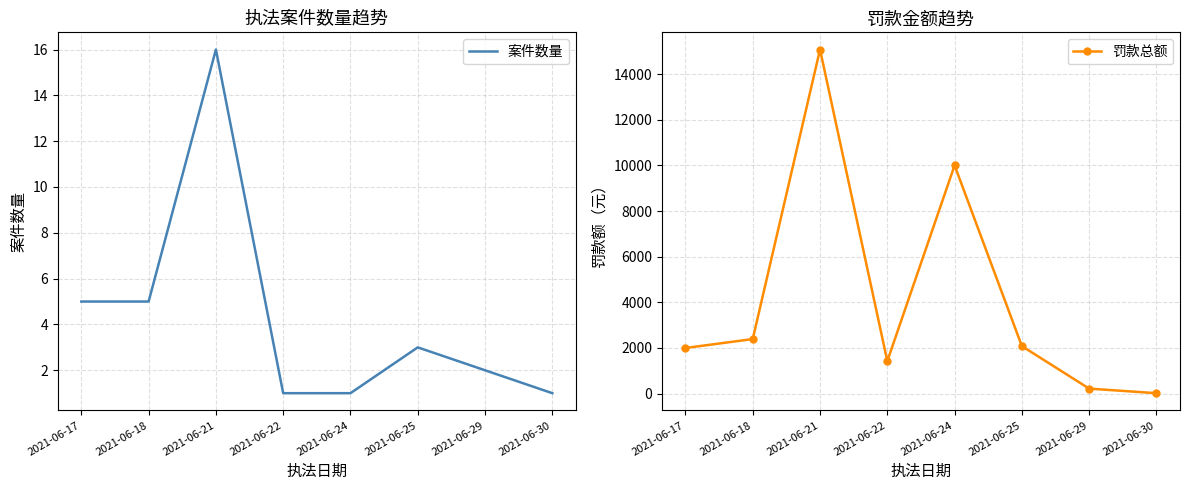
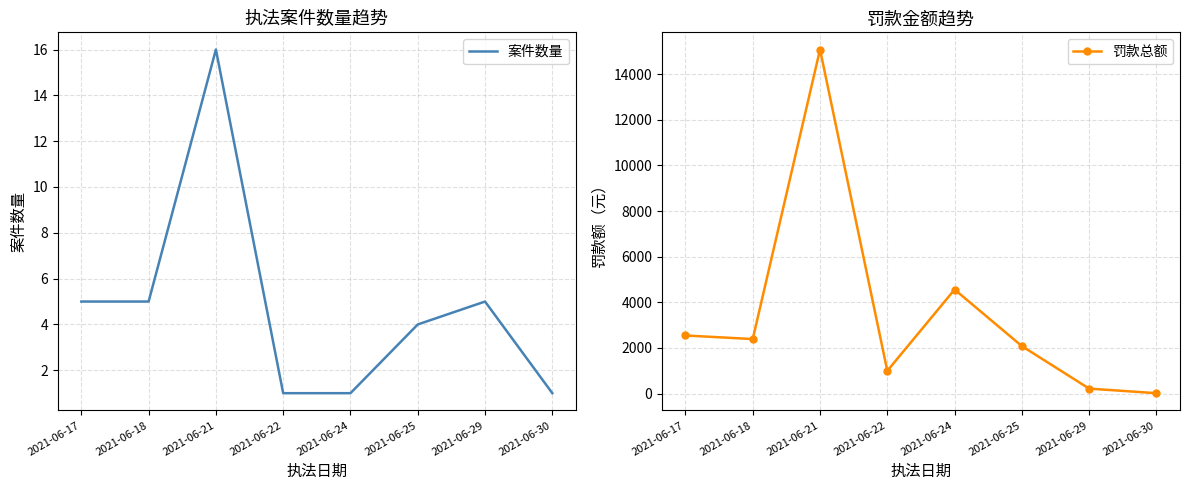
执法案件数量趋势, 2021-06-25: 3 -> 4
执法案件数量趋势, 2021-06-29: 2 -> 5
罚款金额趋势, 2021-06-17: 2000 -> 2500
罚款金额趋势, 2021-06-22: 1400 -> 1000
罚款金额趋势, 2021-06-24: 10000 -> 4600
